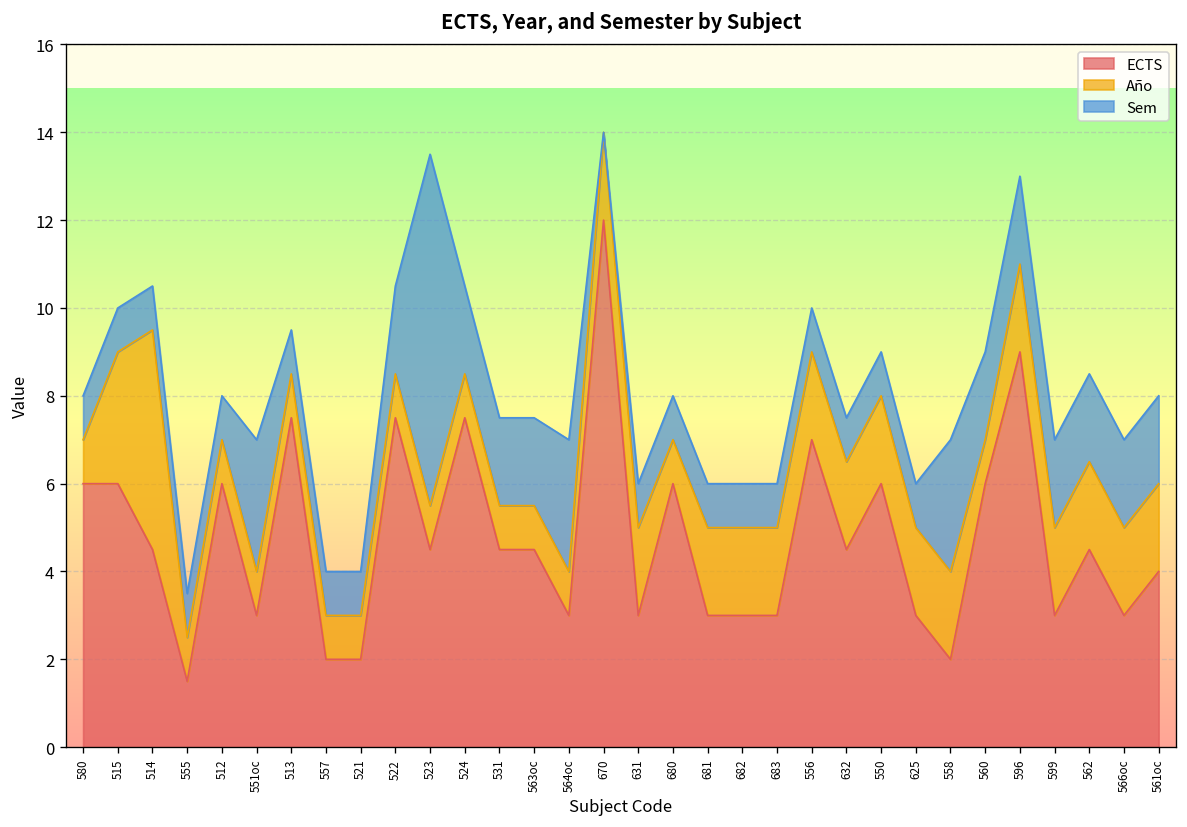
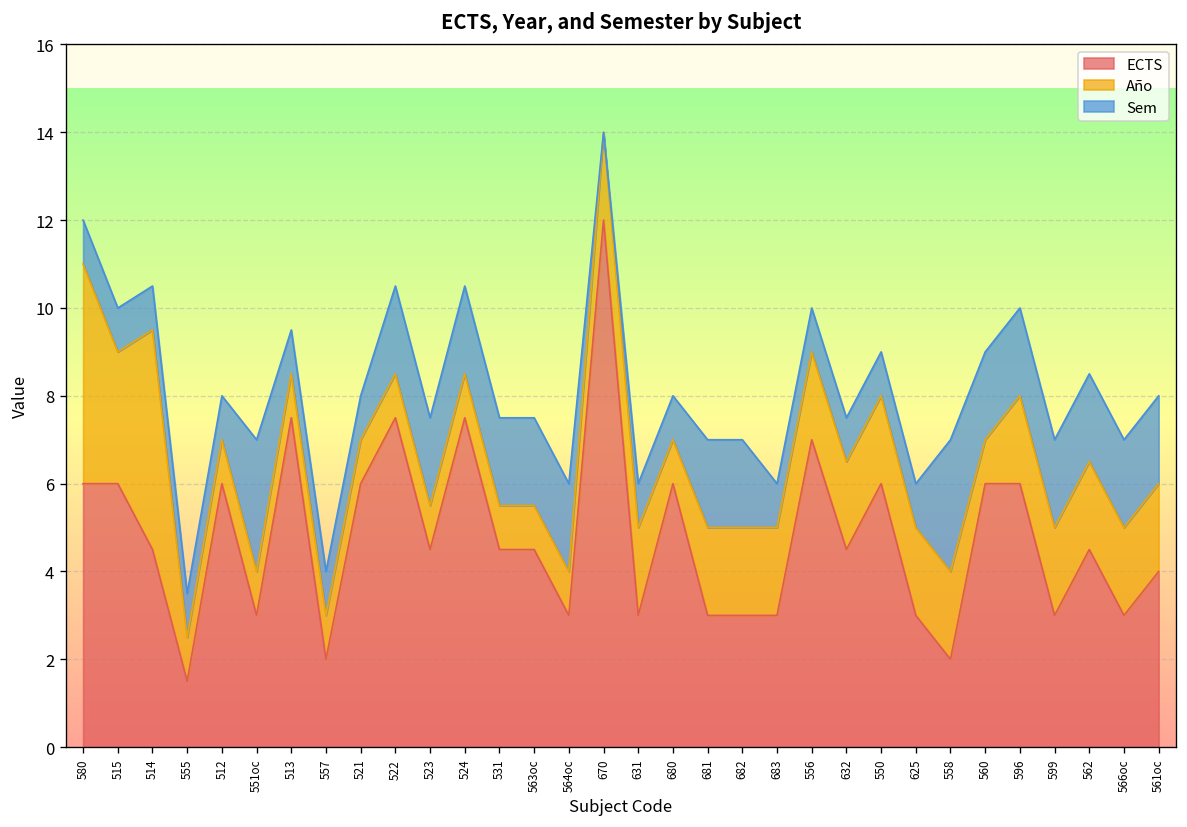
Año, 580: 1 -> 5
ECTS, 521: 2 -> 6
Sem, 523: 8 -> 2
Sem, 564oc: 3 -> 2
Sem, 681: 1 -> 2
Sem, 682: 1 -> 2
ECTS, 596: 9 -> 6
